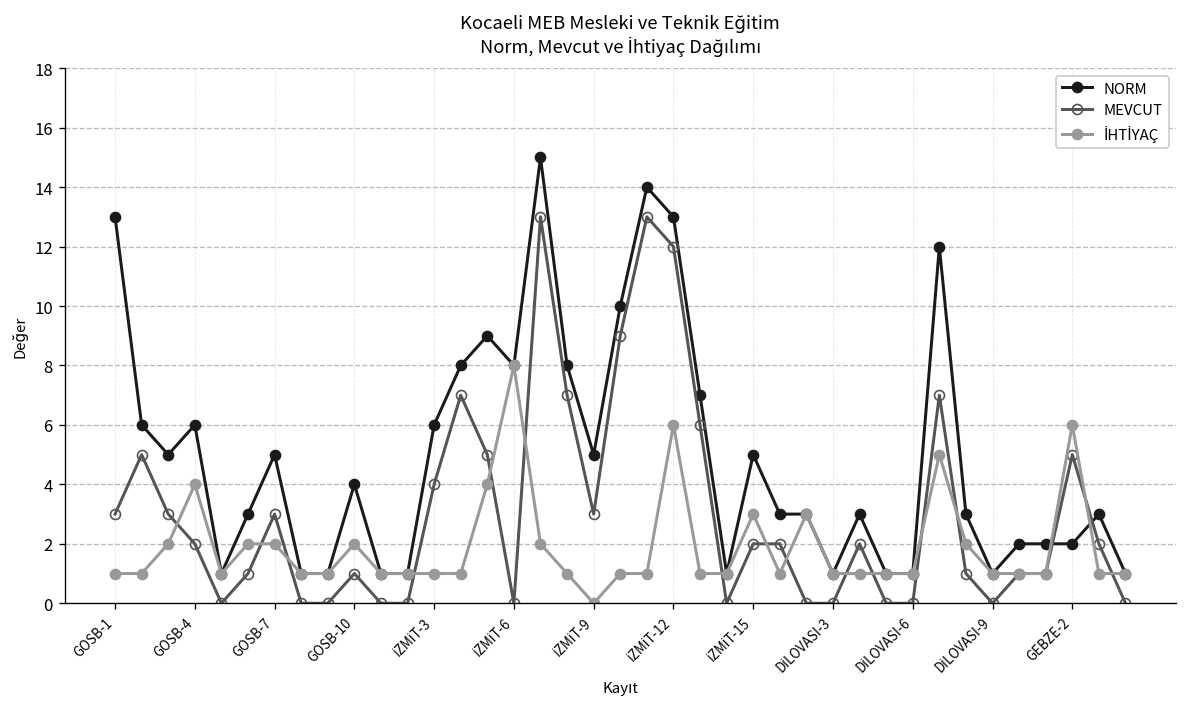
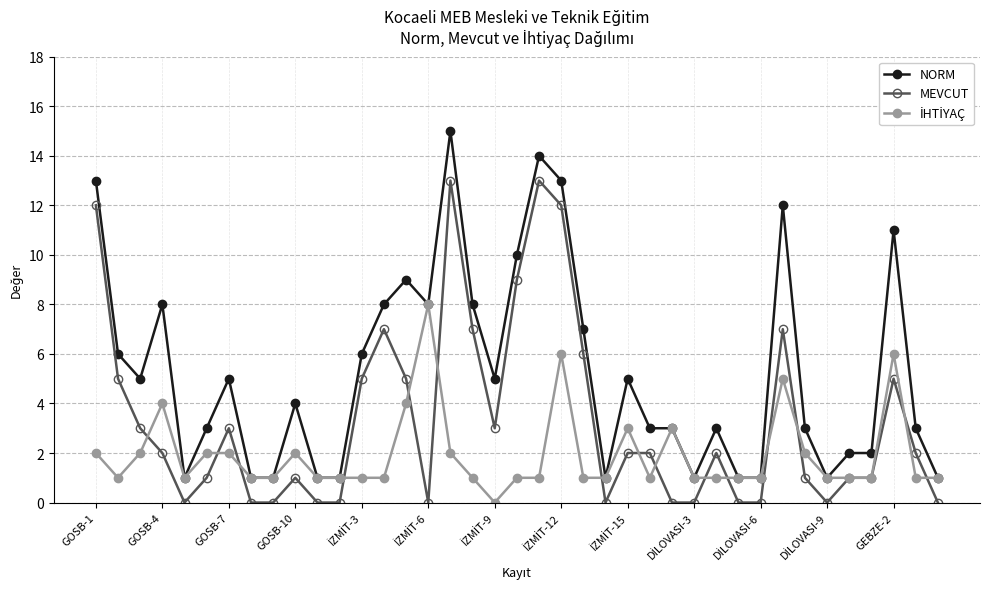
MEVCUT, GOSB-1: 3 -> 12
İHTİYAÇ, GOSB-1: 1 -> 2
NORM, GOSB-4: 6 -> 8
MEVCUT, İZMİT-3: 4 -> 5
NORM, GEBZE-2: 2 -> 11
